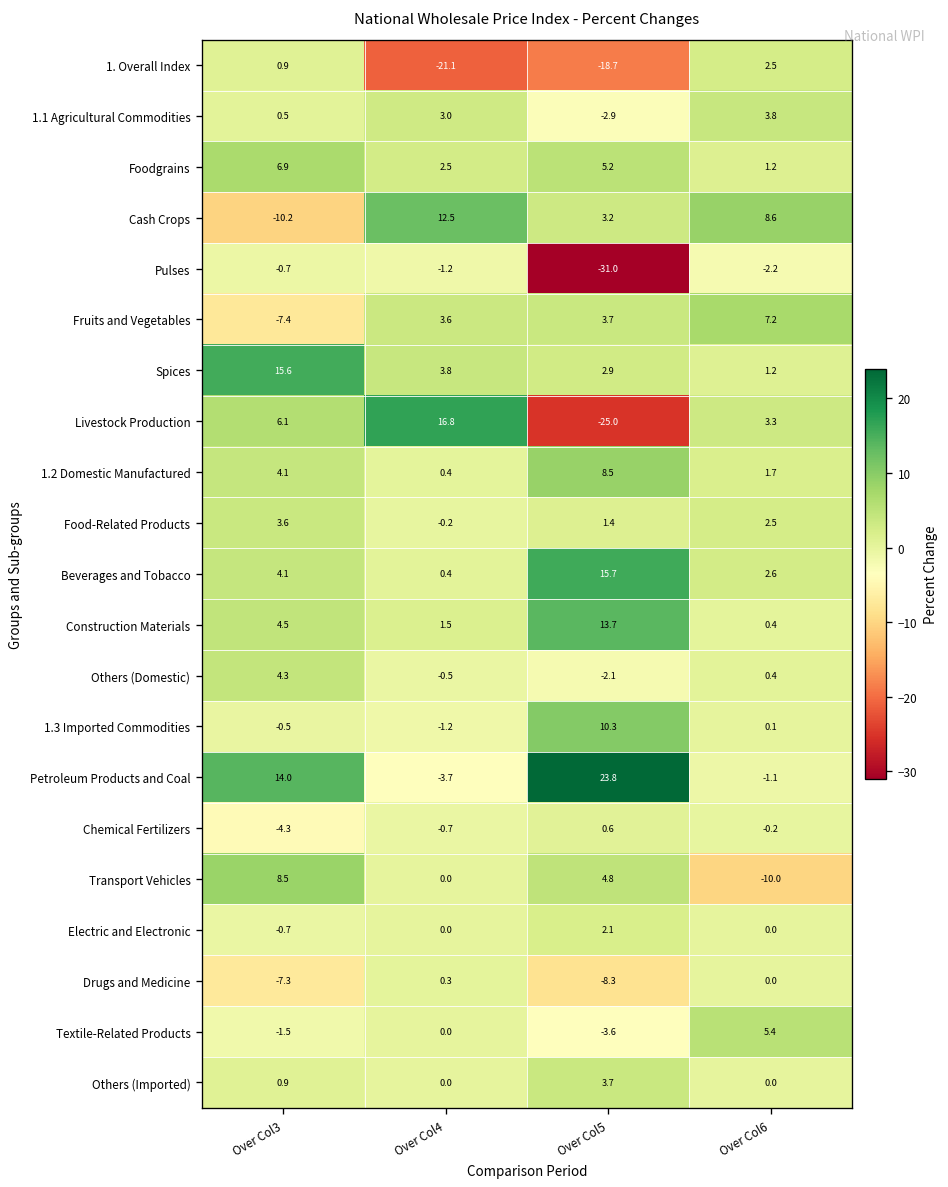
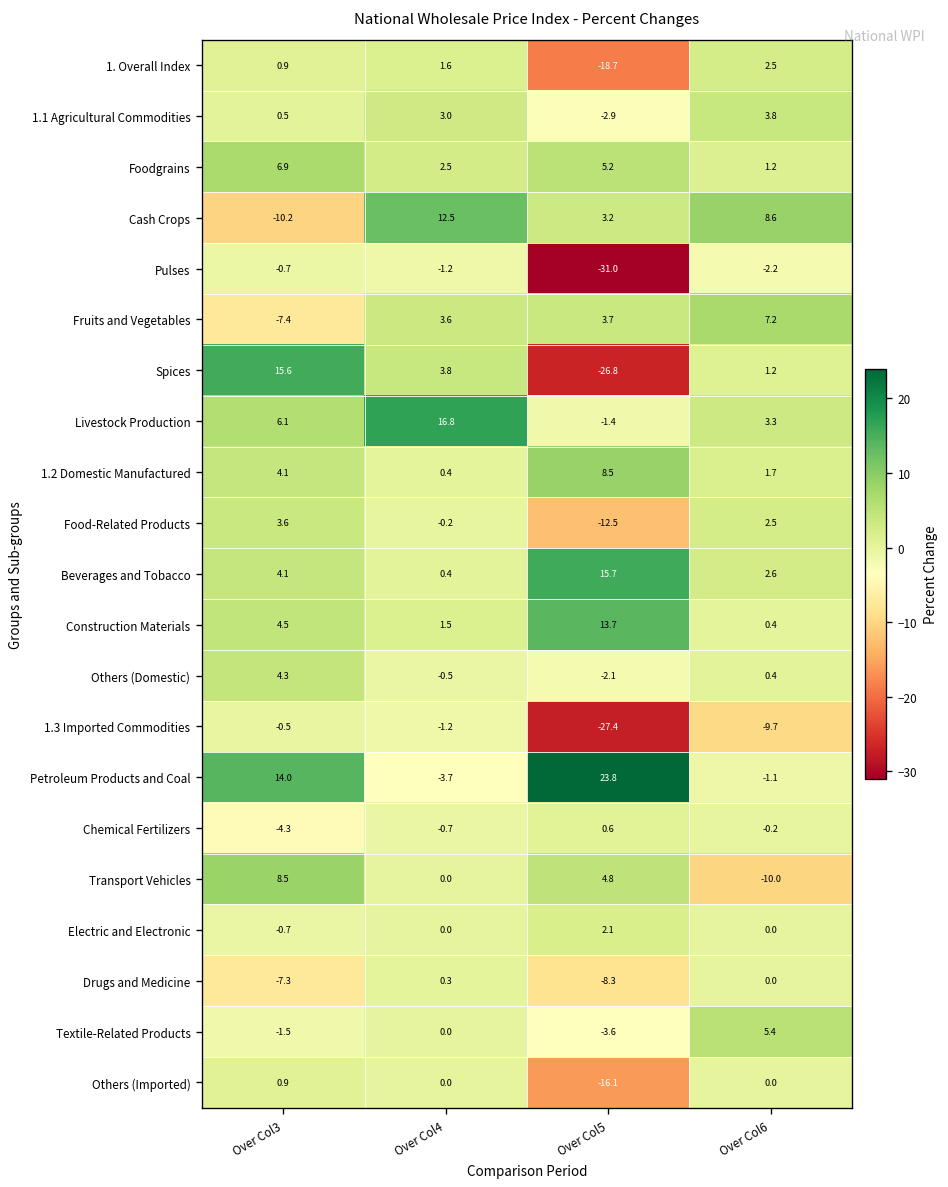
1. Overall Index, Over Col4: -21.1 -> 1.6
Spices, Over Col5: 2.9 -> -26.8
Livestock Production, Over Col5: -25.0 -> -1.4
Food-Related Products, Over Col5: 1.4 -> -12.5
1.3 Imported Commodities, Over Col5: 10.3 -> -27.4
1.3 Imported Commodities, Over Col6: 0.1 -> -9.7
Others (Imported), Over Col5: 3.7 -> -16.1
